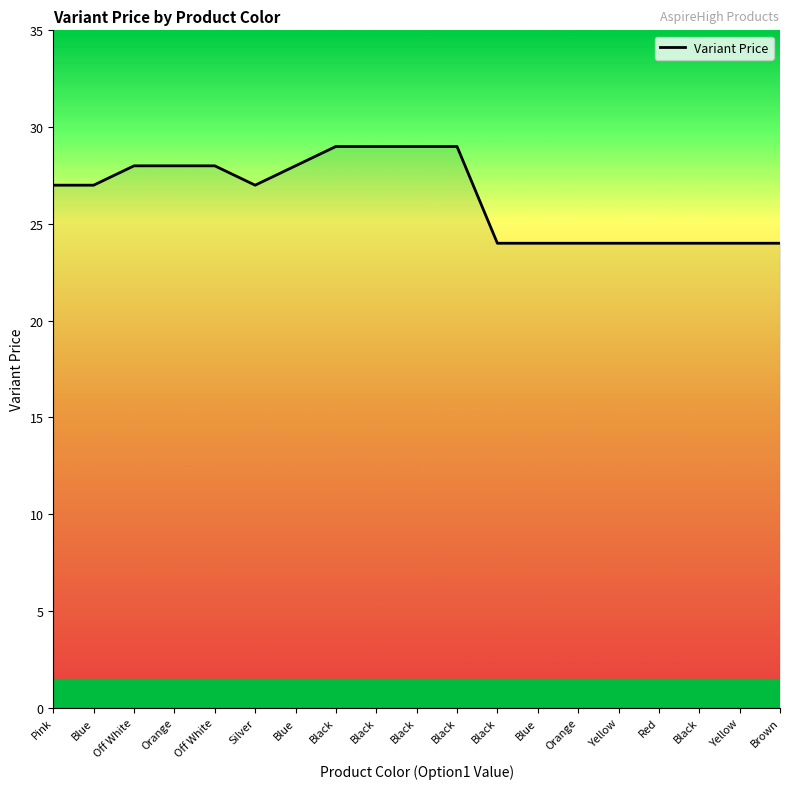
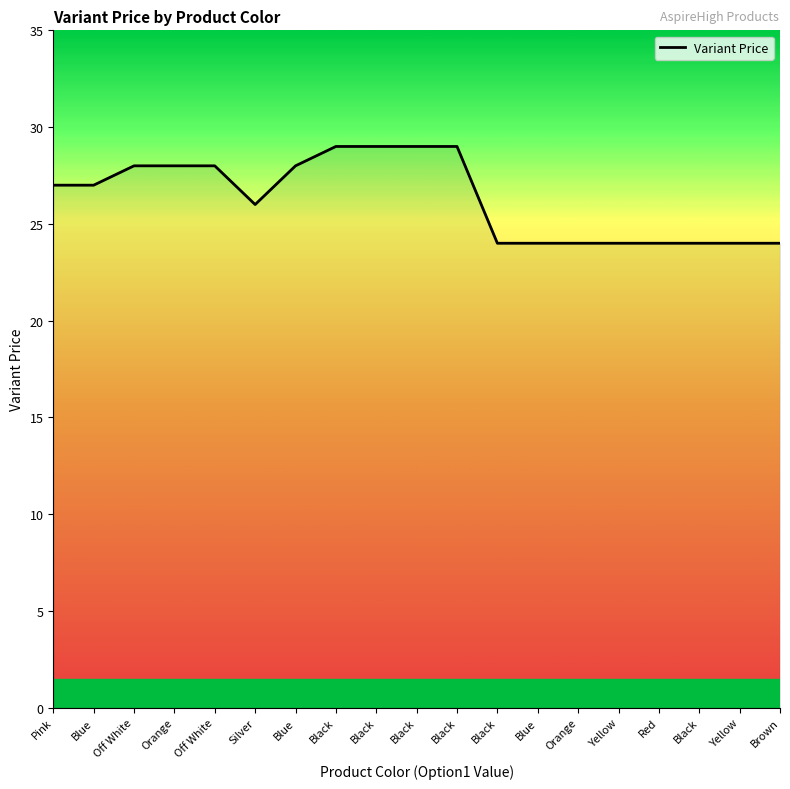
Silver: 27 -> 26
